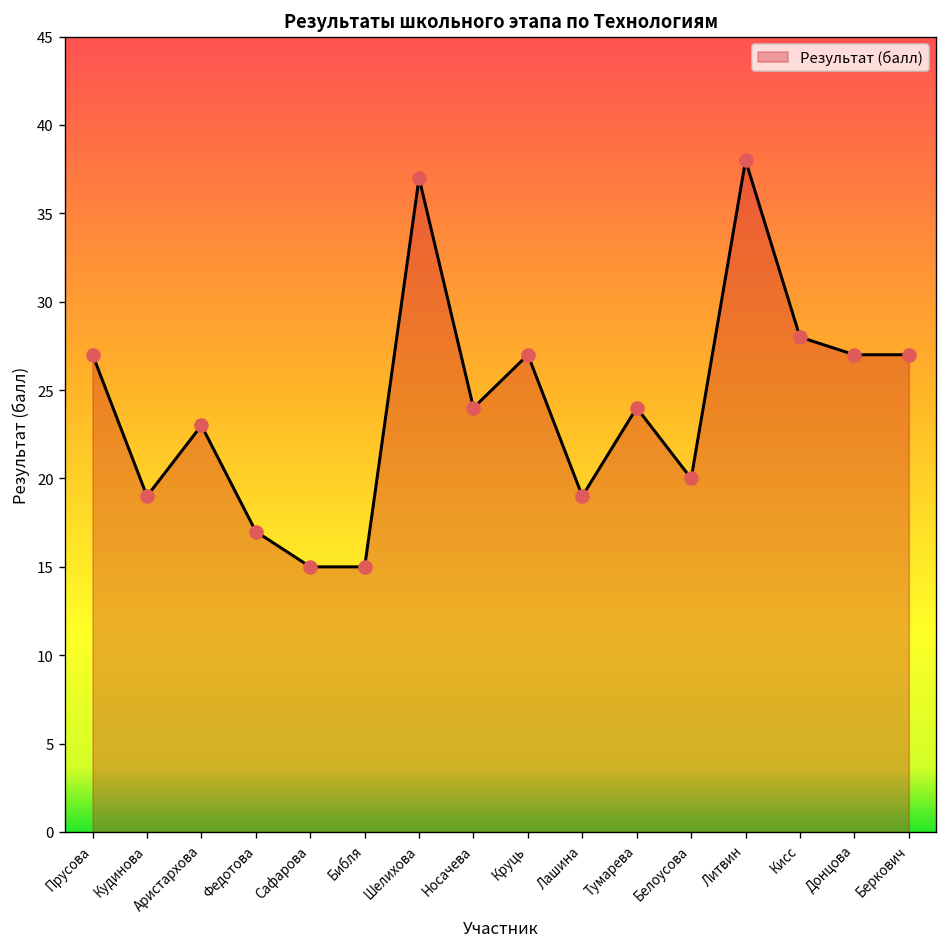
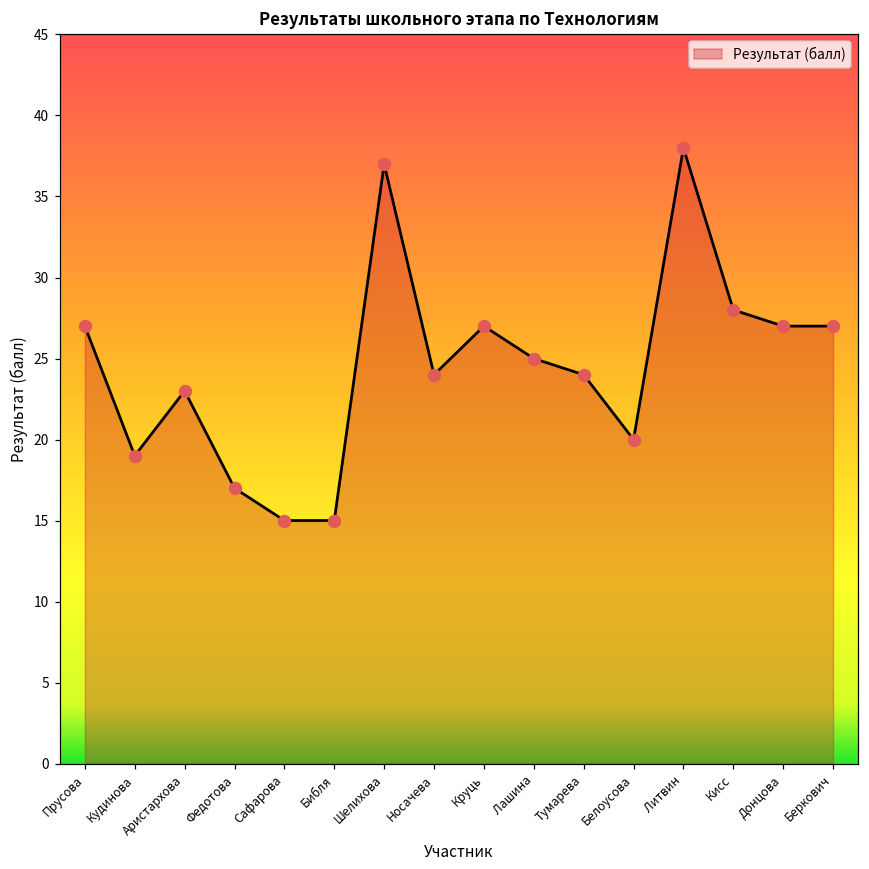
Лашина: 19 -> 25
